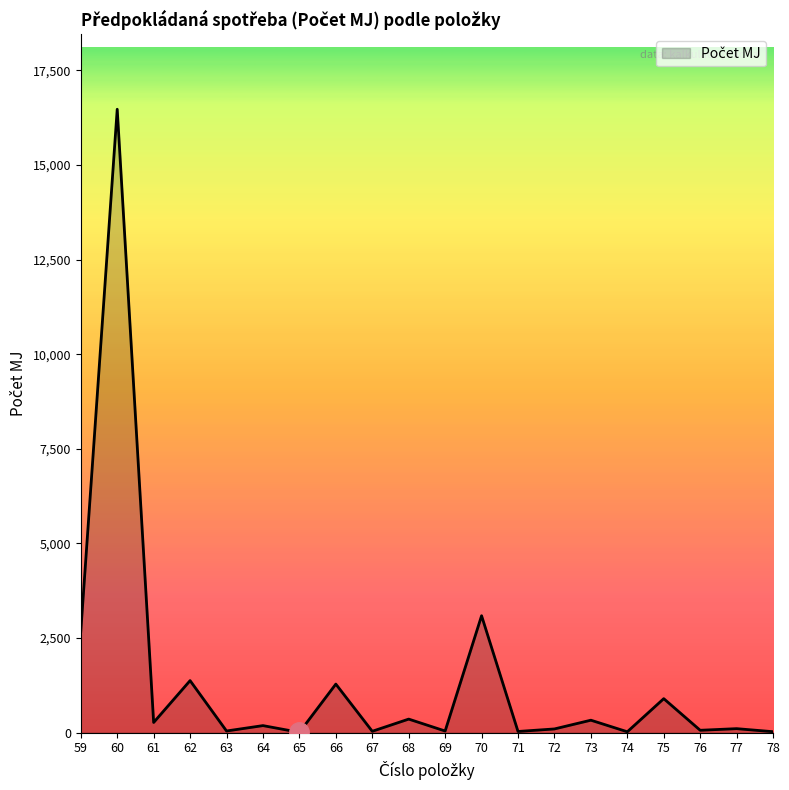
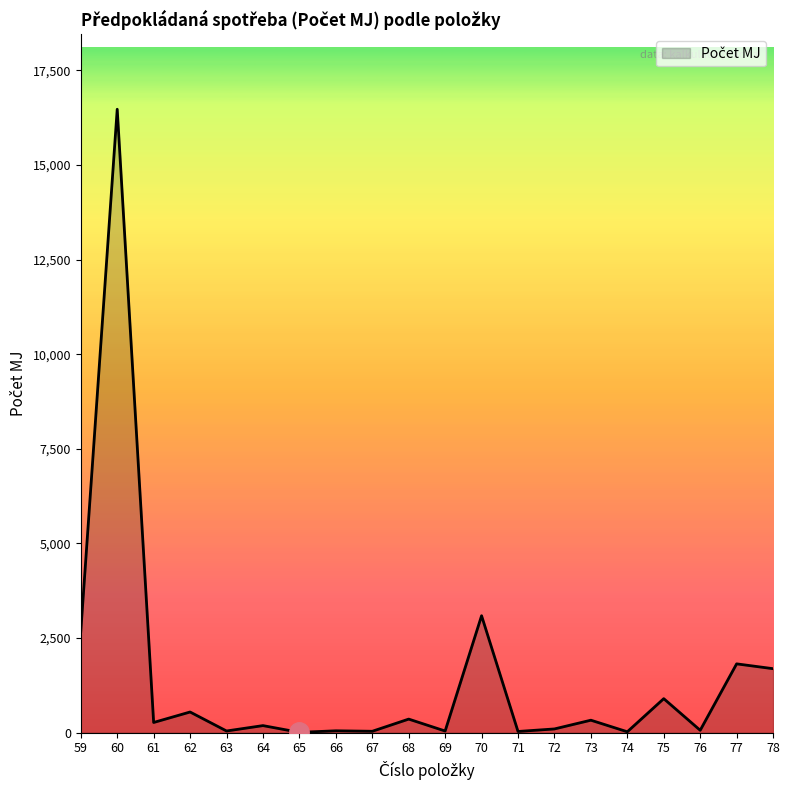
Počet MJ, 62: 1,400 -> 500
Počet MJ, 66: 1,300 -> 100
Počet MJ, 77: 100 -> 1,800
Počet MJ, 78: 0 -> 1,700
